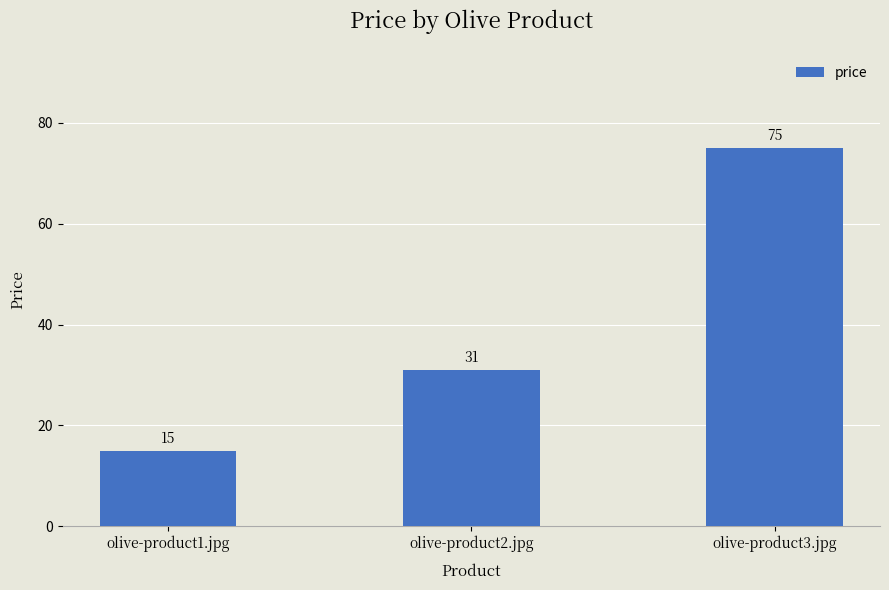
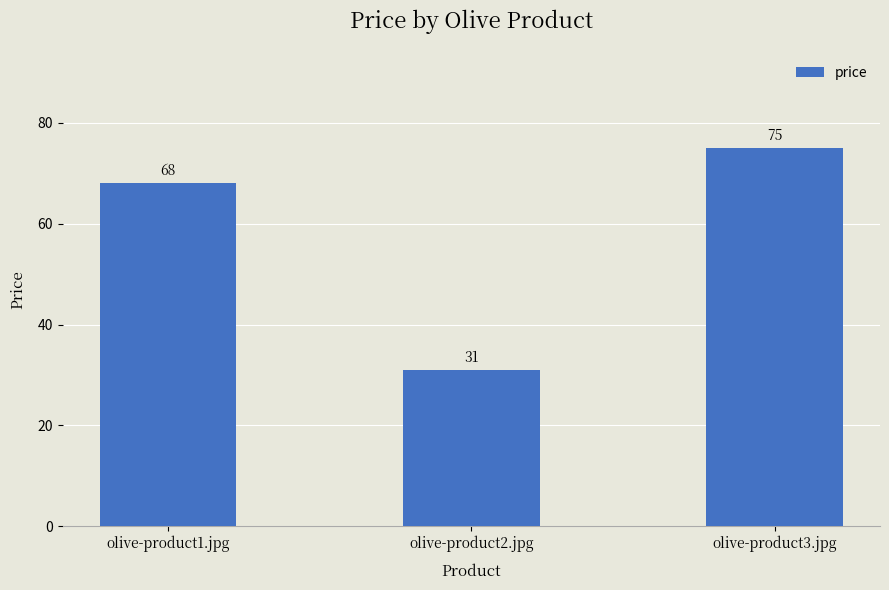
olive-product1.jpg: 15 -> 68
